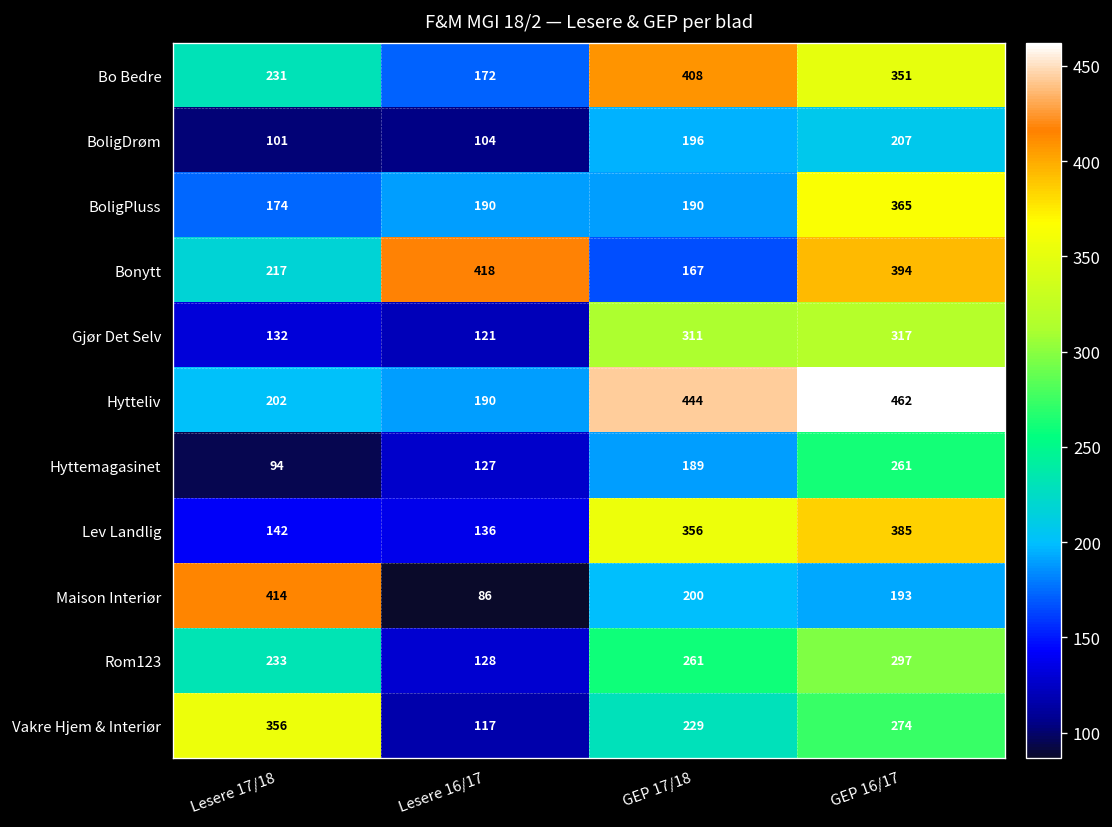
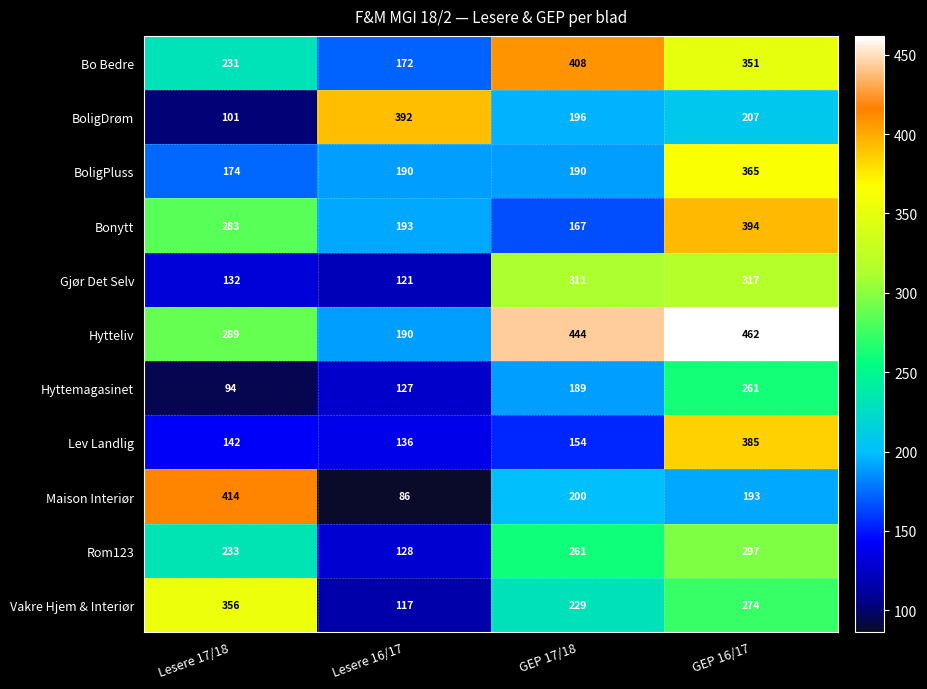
BoligDrøm, Lesere 16/17: 104 -> 392
Bonytt, Lesere 17/18: 217 -> 283
Bonytt, Lesere 16/17: 418 -> 193
Hytteliv, Lesere 17/18: 202 -> 289
Lev Landlig, GEP 17/18: 356 -> 154
